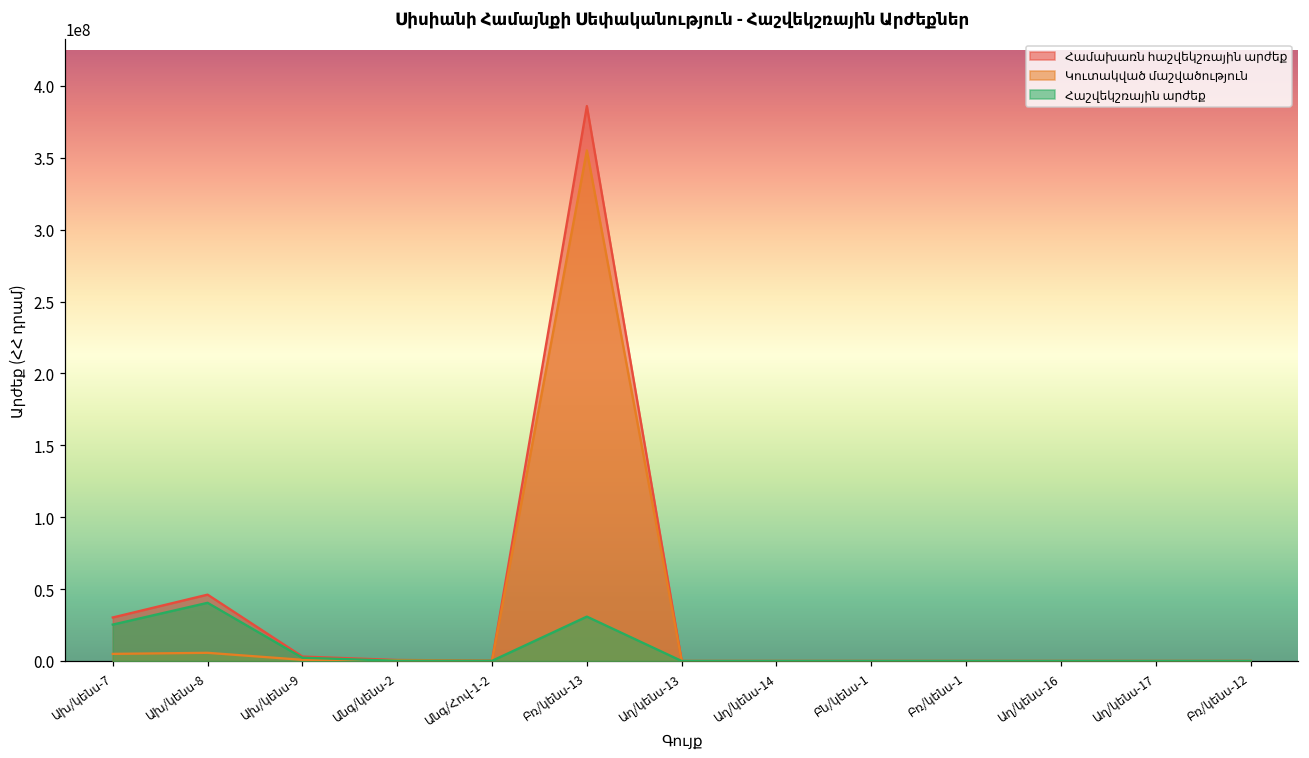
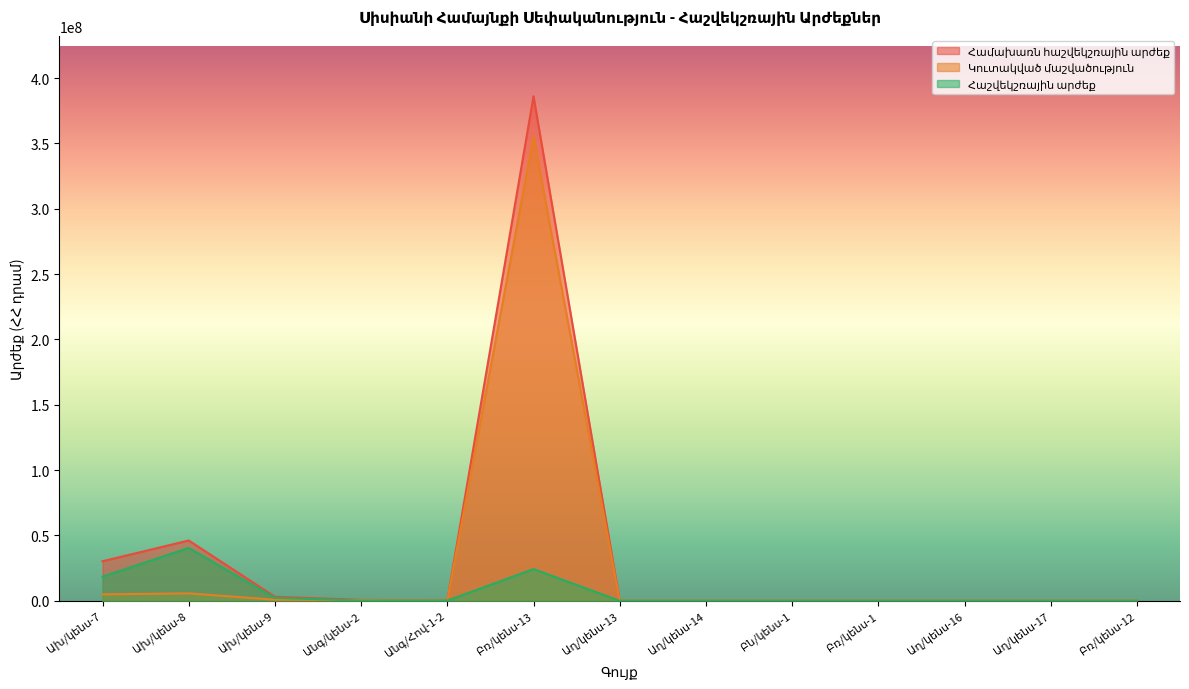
Հաշվեկշռային արժեք, Ախ/կենս-7: 25000000 -> 18000000
Հաշվեկշռային արժեք, Բռ/կենս-13: 31000000 -> 24000000
